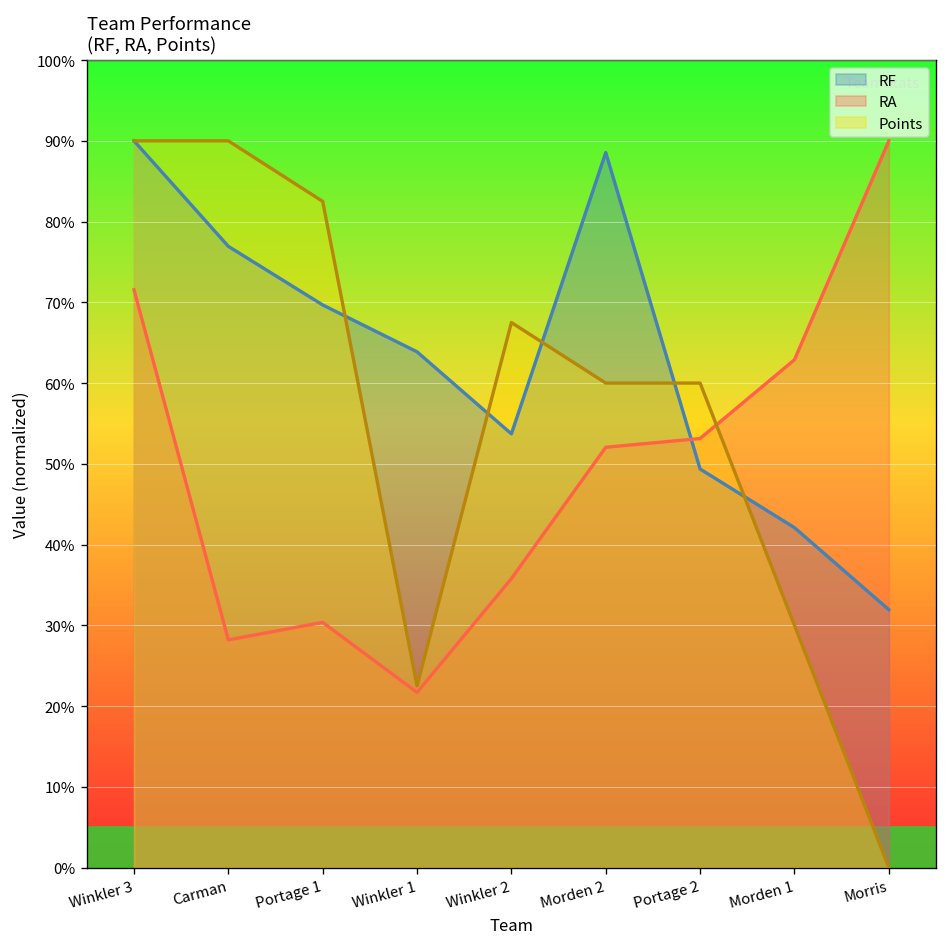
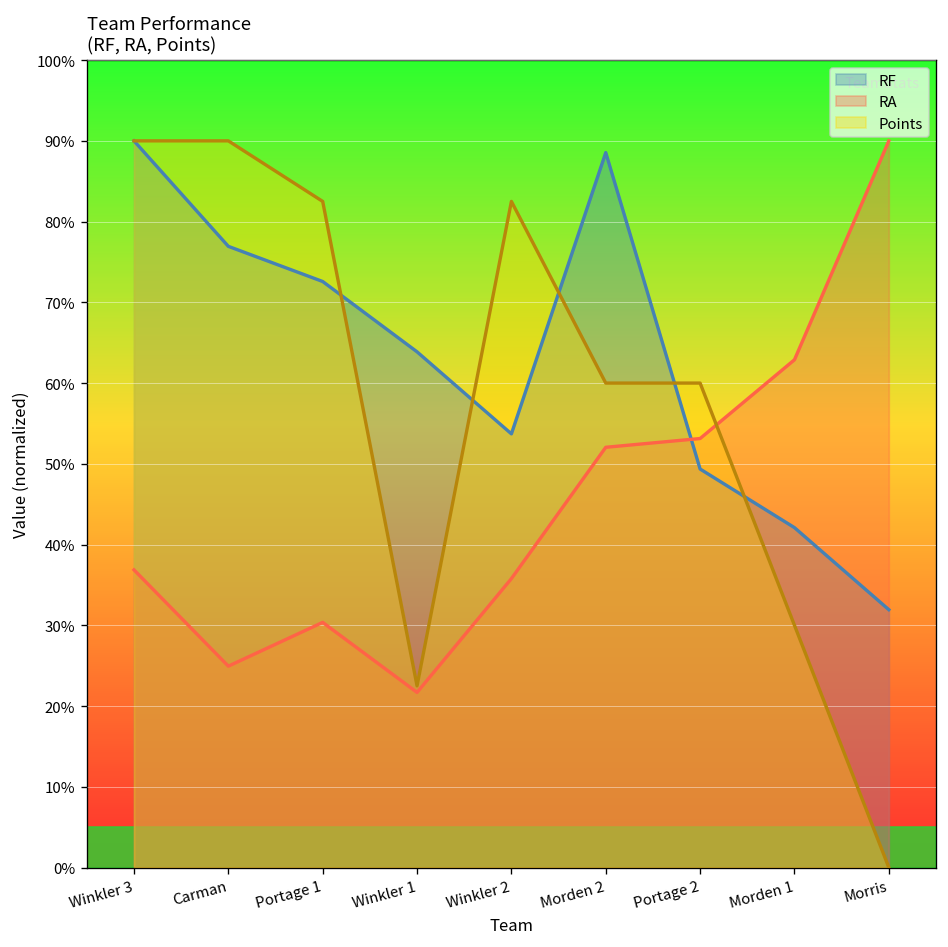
RA, Winkler 3: 72% -> 37%
RA, Carman: 28% -> 25%
RF, Portage 1: 70% -> 73%
Points, Winkler 2: 68% -> 83%
